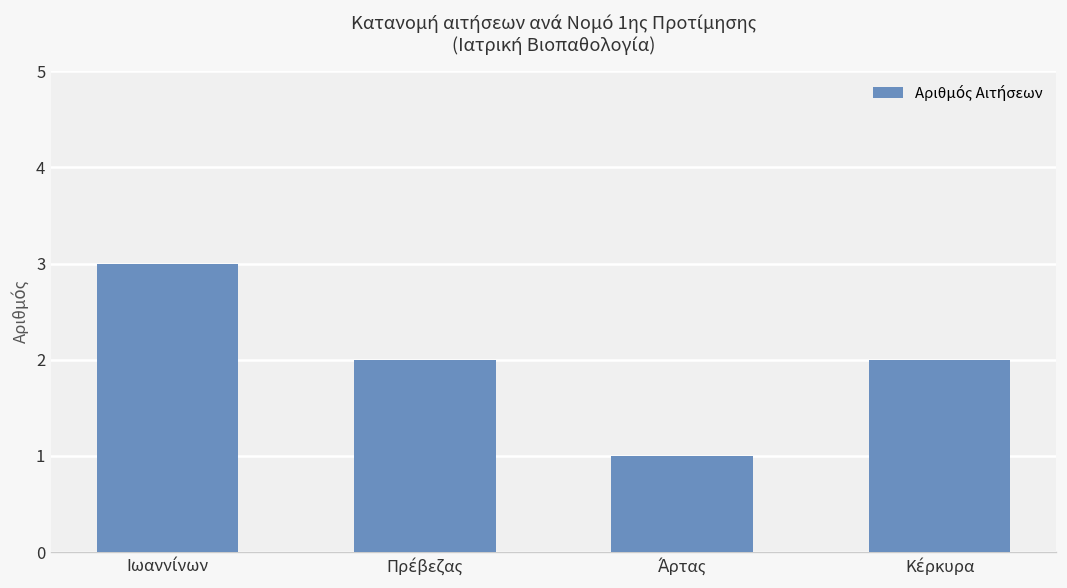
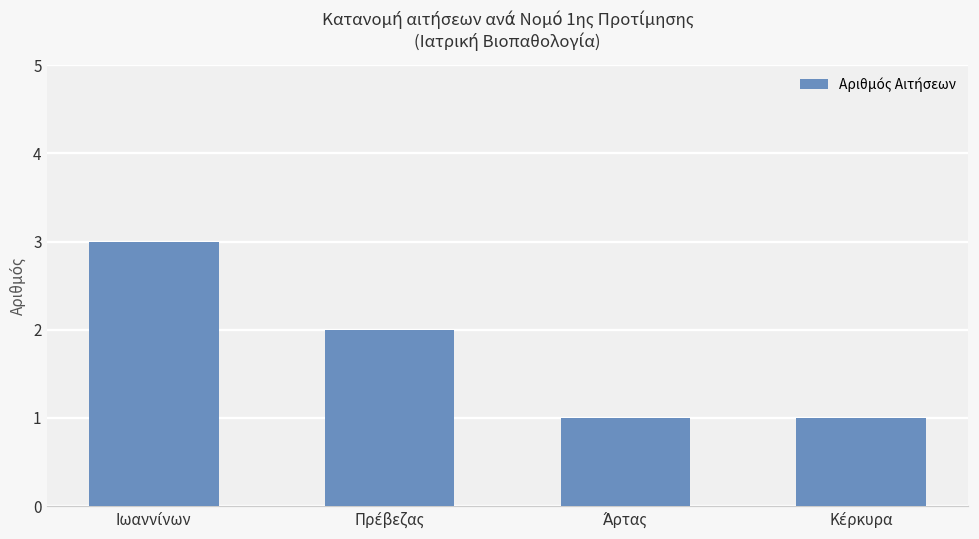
Κέρκυρα: 2 -> 1
